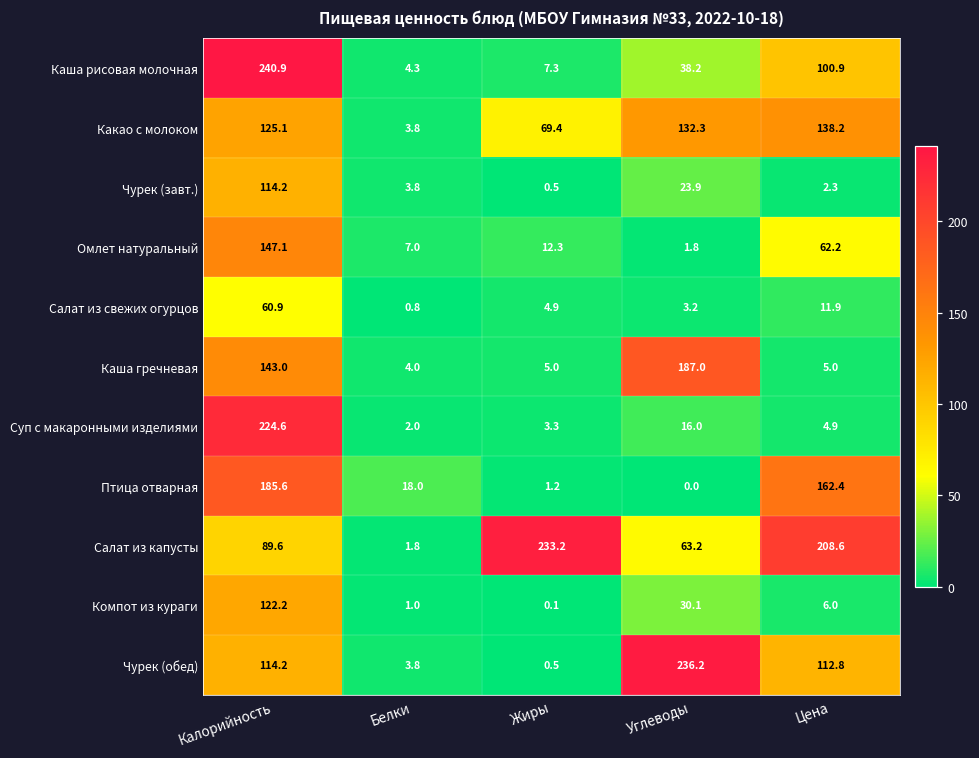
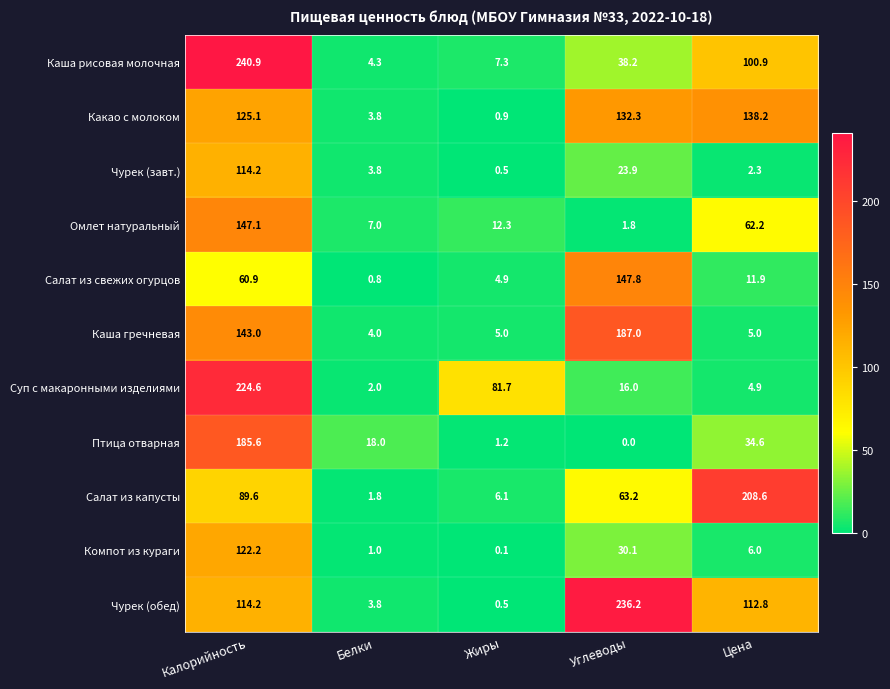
Какао с молоком, Жиры: 69.4 -> 0.9
Салат из свежих огурцов, Углеводы: 3.2 -> 147.8
Суп с макаронными изделиями, Жиры: 3.3 -> 81.7
Птица отварная, Цена: 162.4 -> 34.6
Салат из капусты, Жиры: 233.2 -> 6.1
